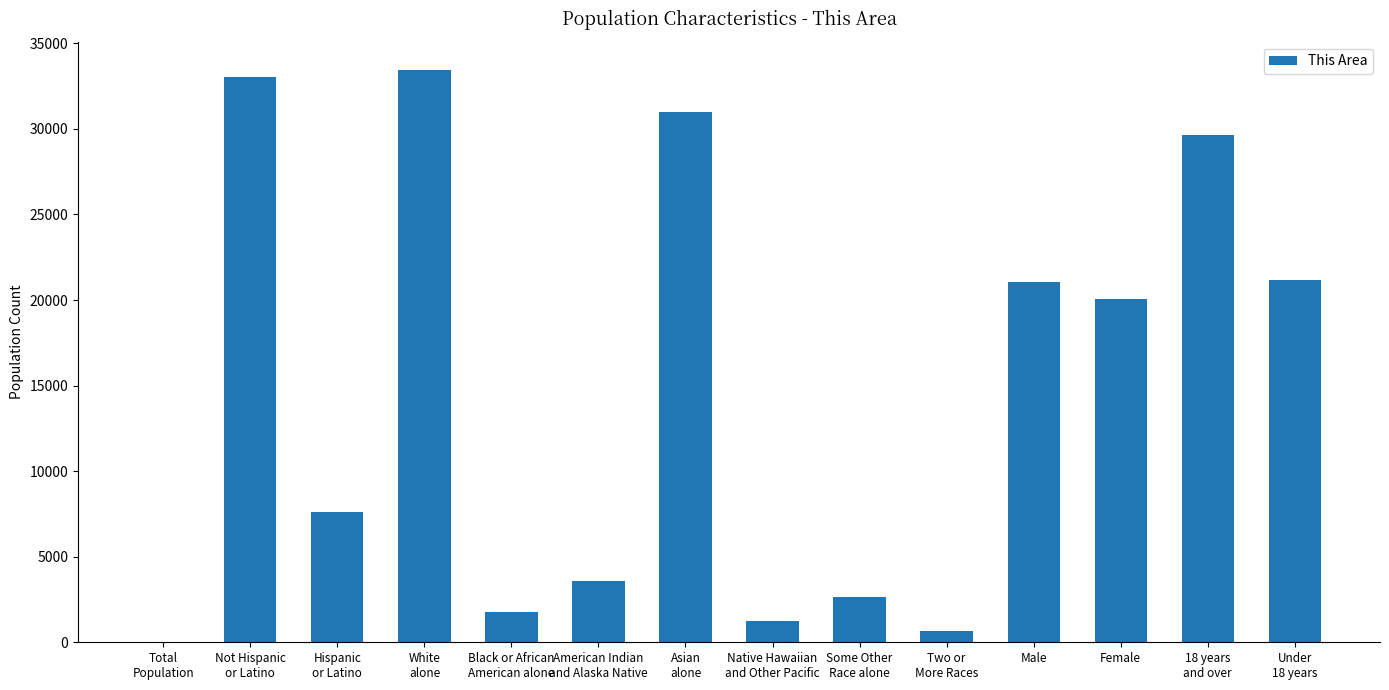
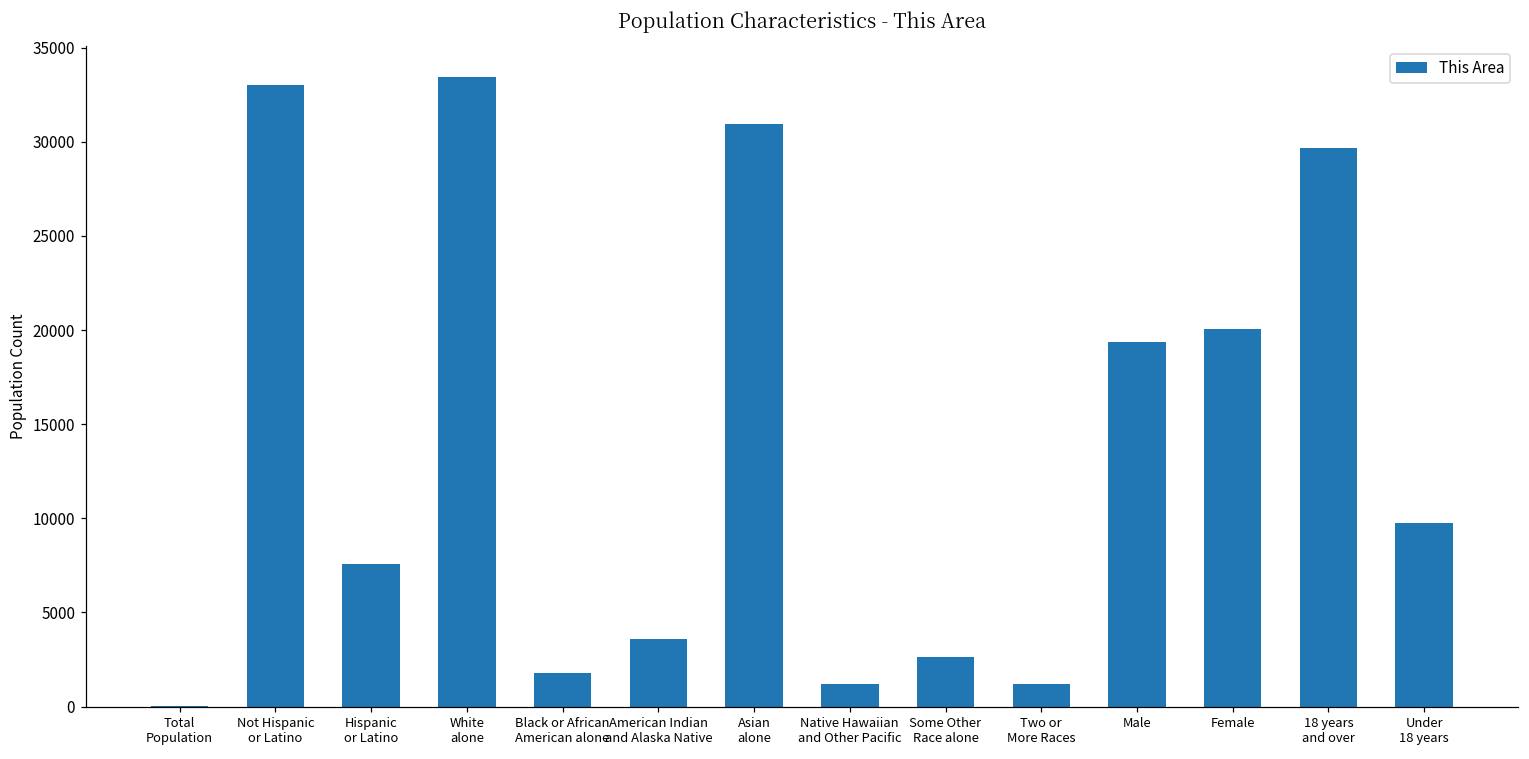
Two or More Races: 700 -> 1200
Male: 21100 -> 19300
Under 18 years: 21200 -> 9800
